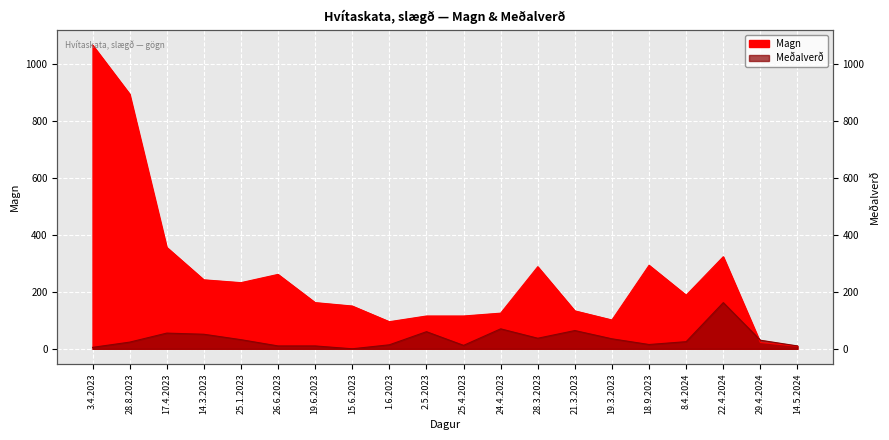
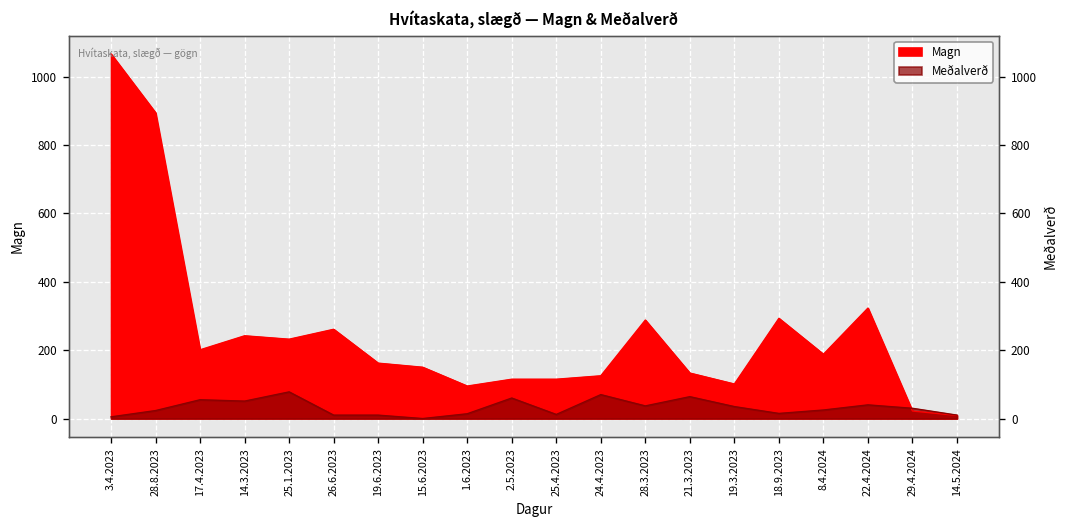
Magn, 17.4.2023: 360 -> 200
Meðalverð, 25.1.2023: 30 -> 80
Meðalverð, 22.4.2024: 160 -> 40
